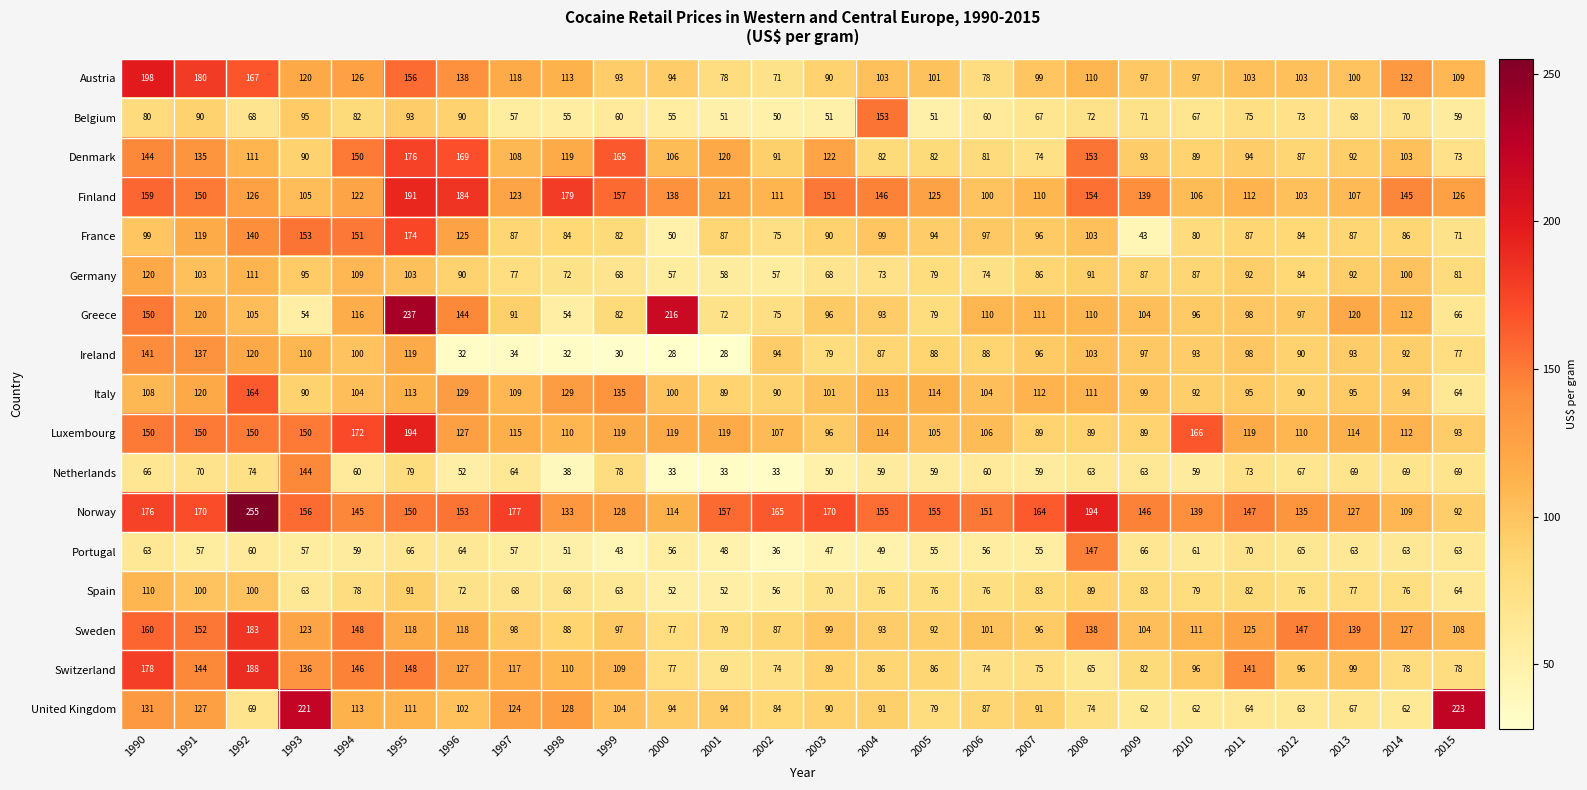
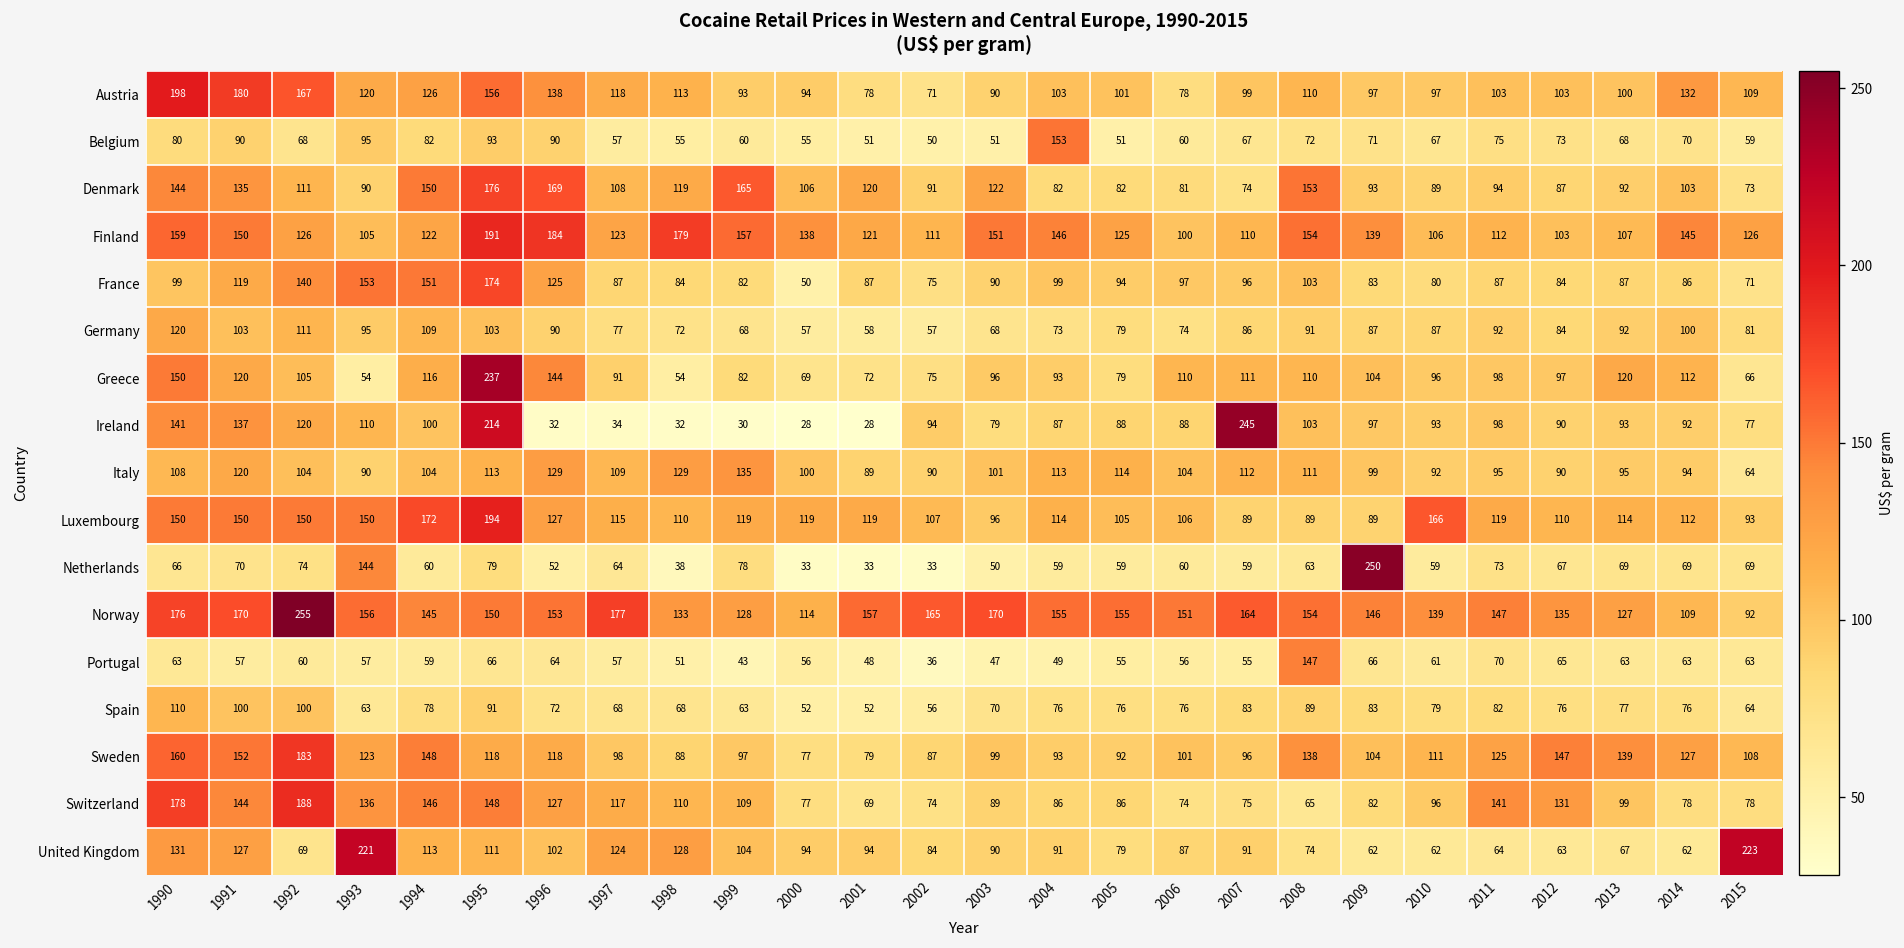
France, 2009: 43 -> 83
Greece, 2000: 216 -> 69
Ireland, 1995: 119 -> 214
Ireland, 2007: 96 -> 245
Italy, 1992: 164 -> 104
Netherlands, 2009: 63 -> 250
Norway, 2008: 194 -> 154
Switzerland, 2012: 96 -> 131
